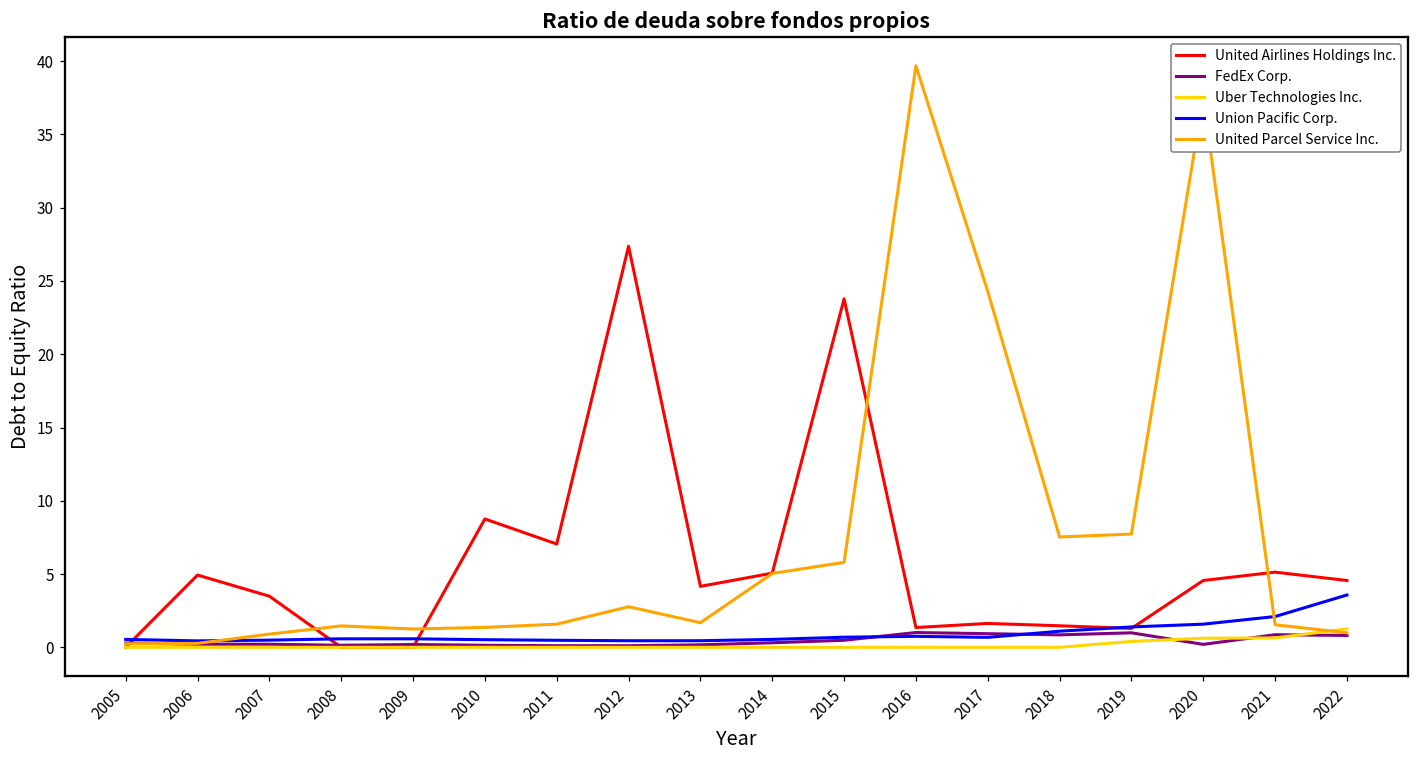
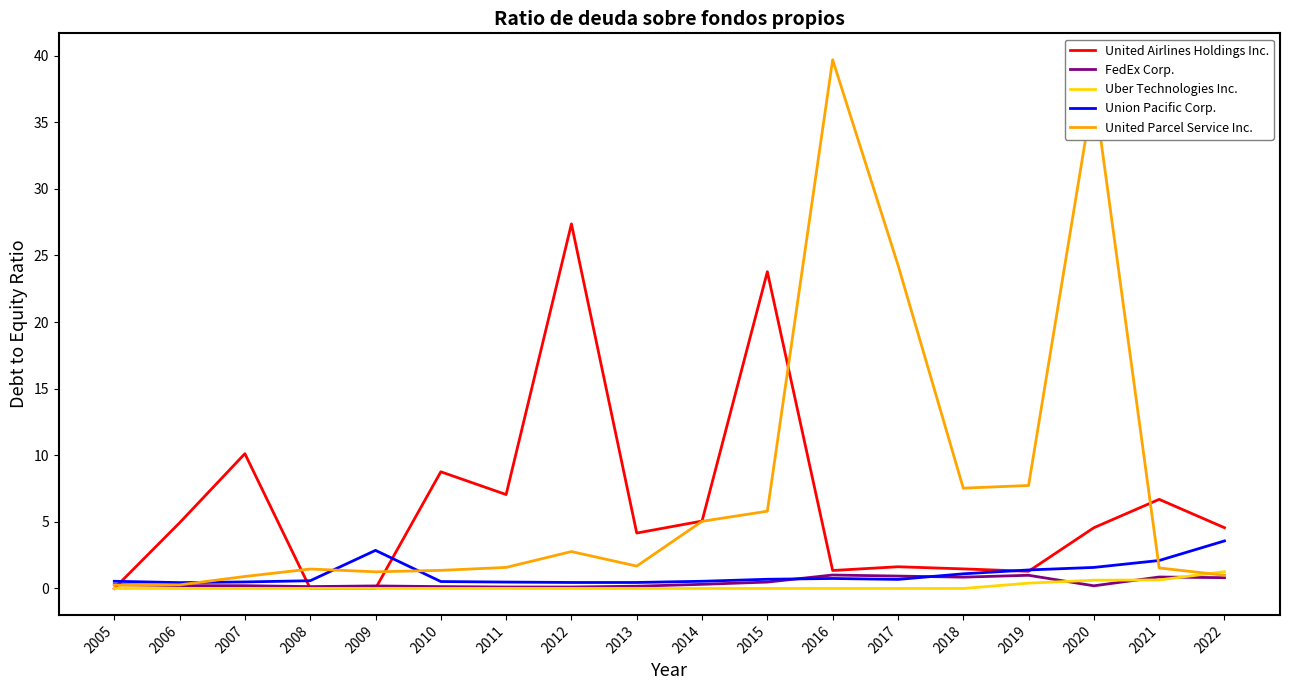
United Airlines Holdings Inc., 2007: 3.5 -> 10.1
Union Pacific Corp., 2009: 0.6 -> 2.9
United Airlines Holdings Inc., 2021: 5.1 -> 6.7
